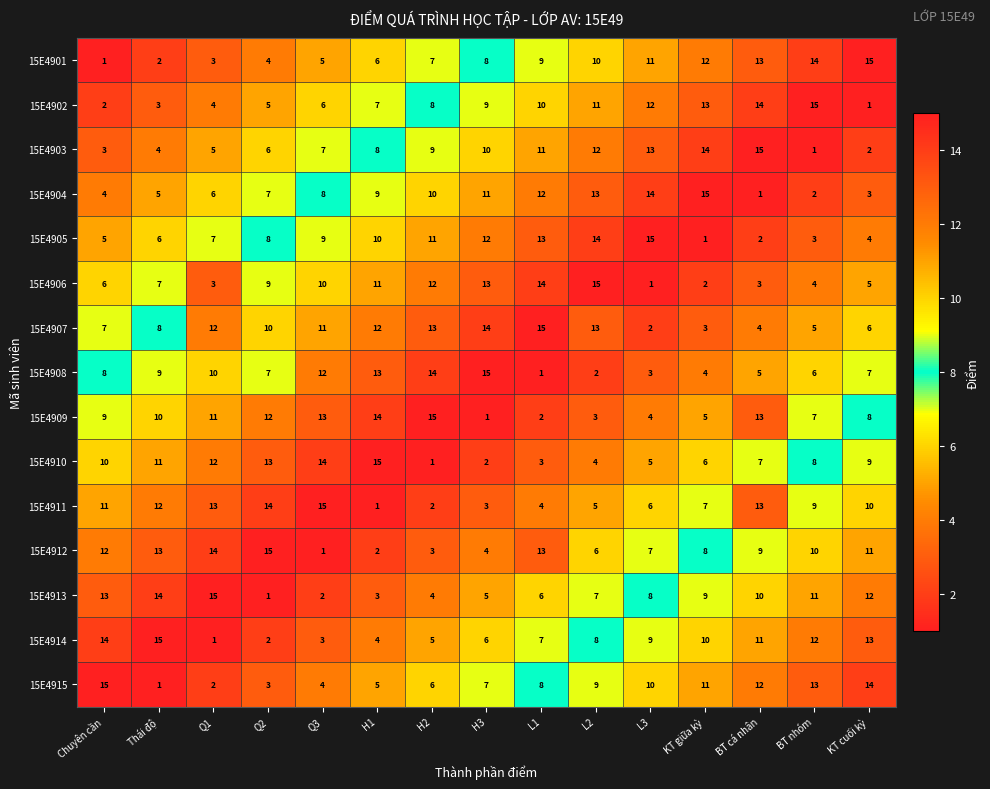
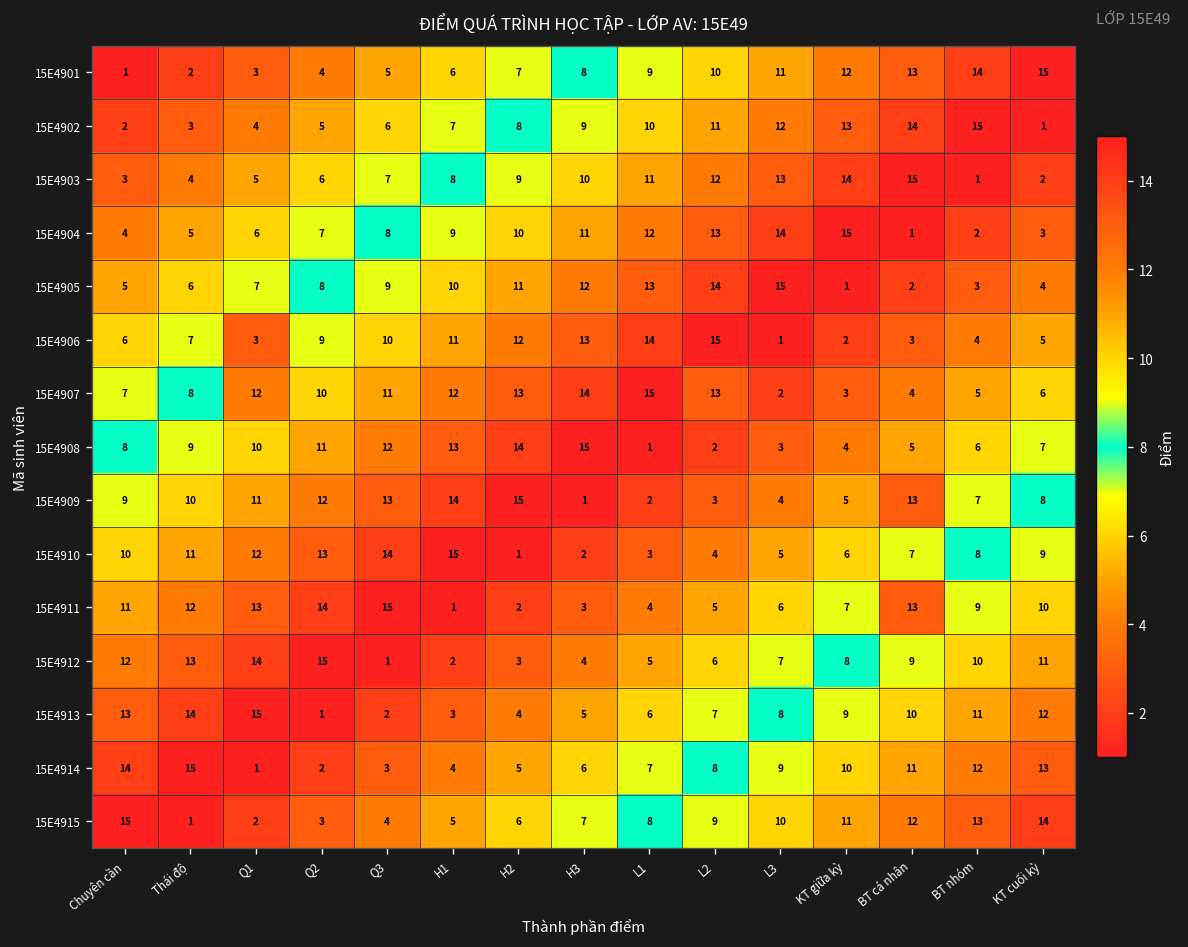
15E4908, Q2: 7 -> 11
15E4912, L1: 13 -> 5
